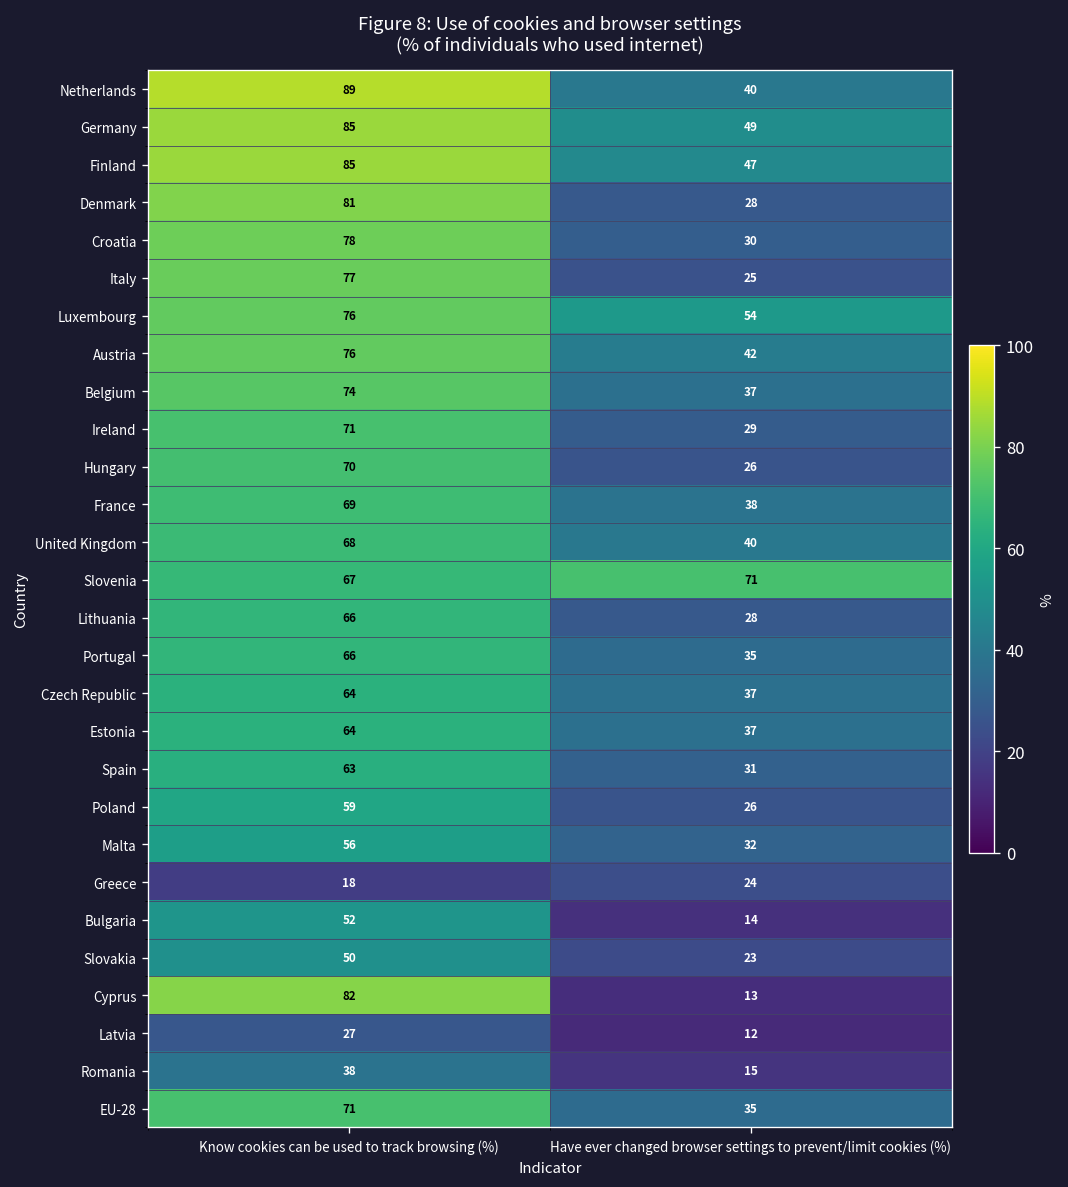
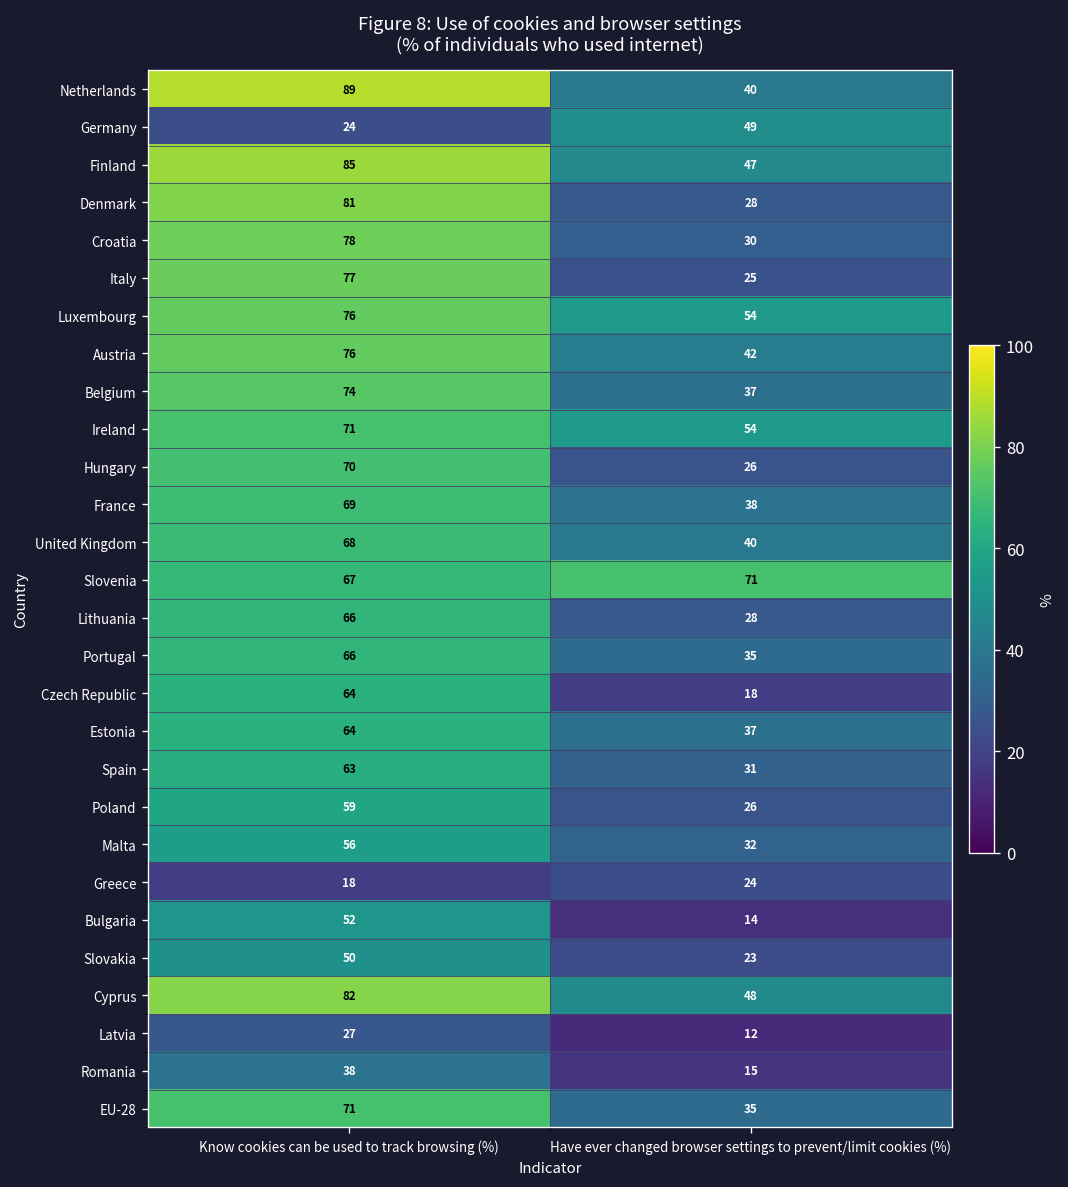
Germany, Know cookies can be used to track browsing (%): 85 -> 24
Ireland, Have ever changed browser settings to prevent/limit cookies (%): 29 -> 54
Czech Republic, Have ever changed browser settings to prevent/limit cookies (%): 37 -> 18
Cyprus, Have ever changed browser settings to prevent/limit cookies (%): 13 -> 48
